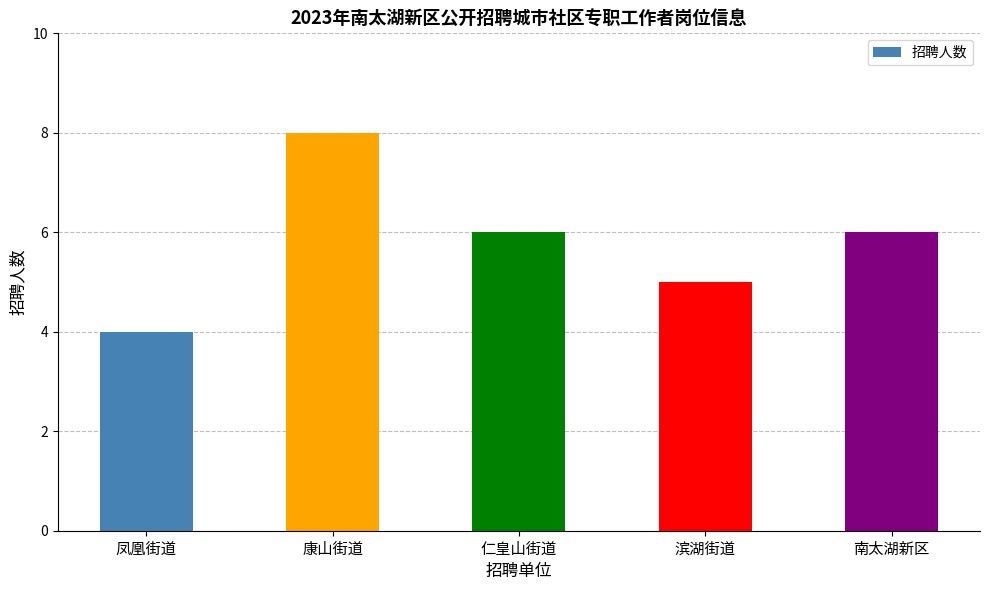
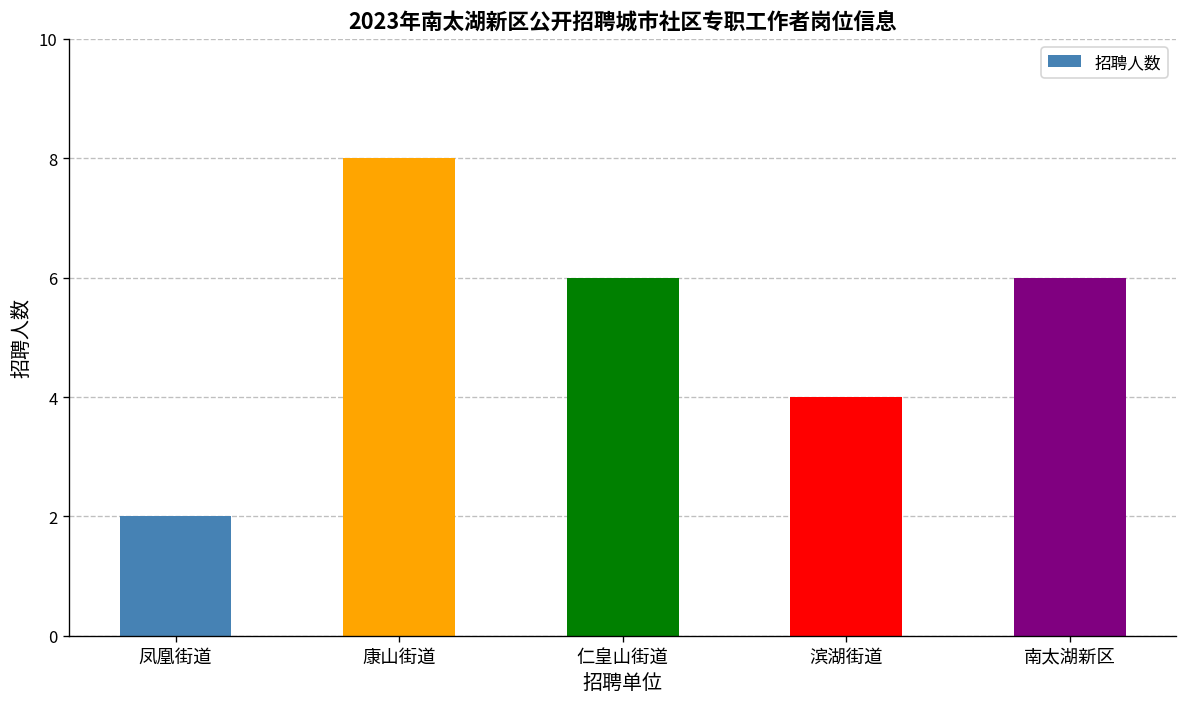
凤凰街道: 4 -> 2
滨湖街道: 5 -> 4
